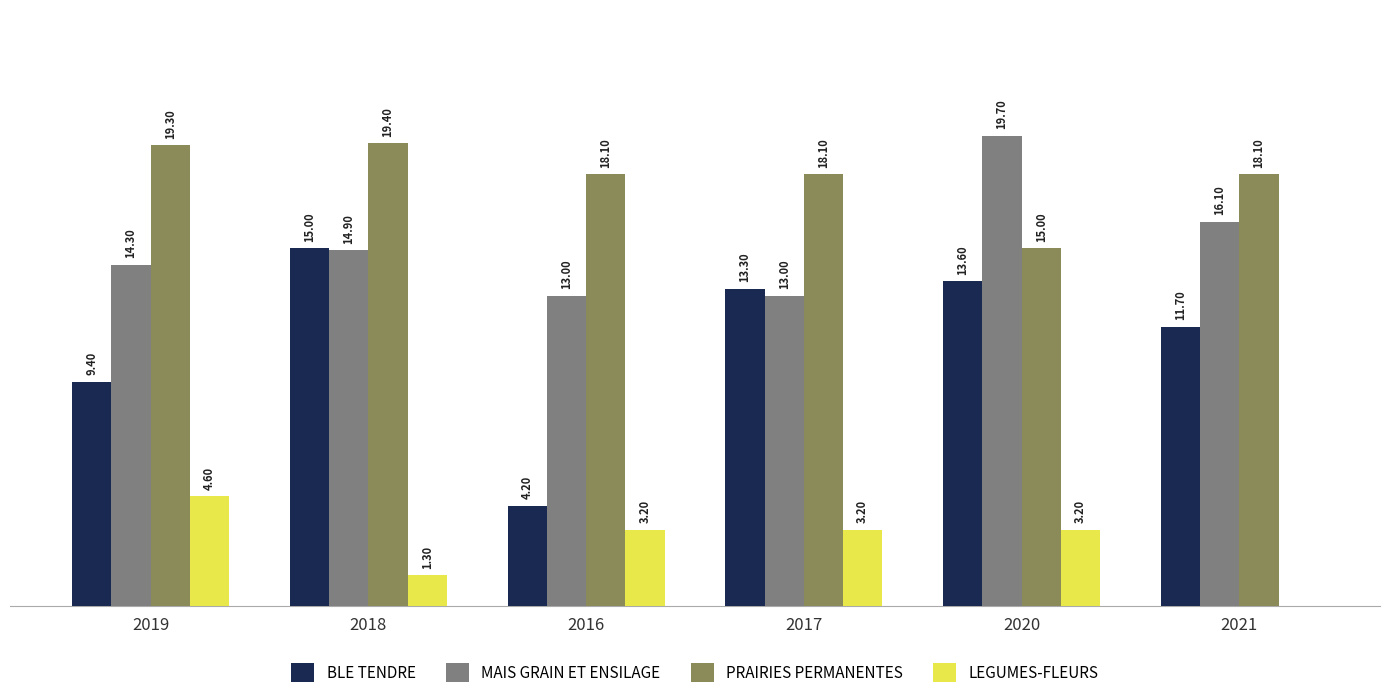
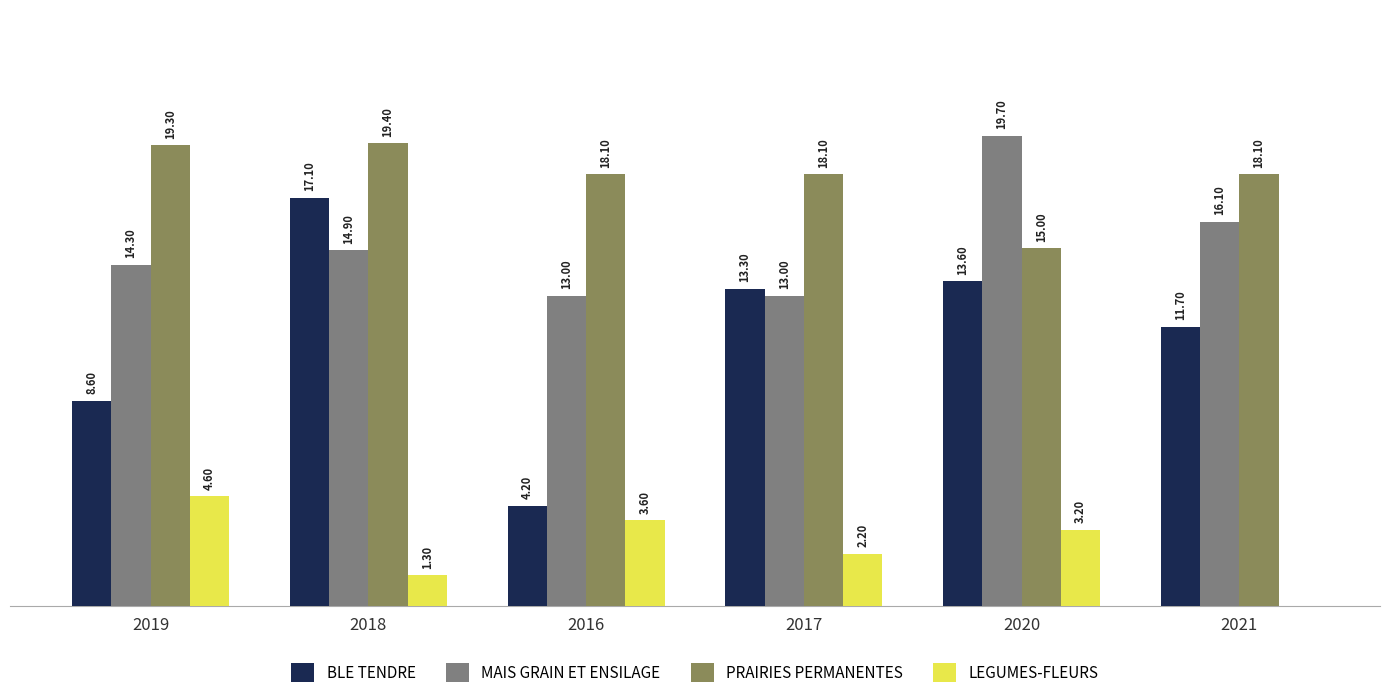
BLE TENDRE, 2019: 9.40 -> 8.60
BLE TENDRE, 2018: 15.00 -> 17.10
LEGUMES-FLEURS, 2016: 3.20 -> 3.60
LEGUMES-FLEURS, 2017: 3.20 -> 2.20
